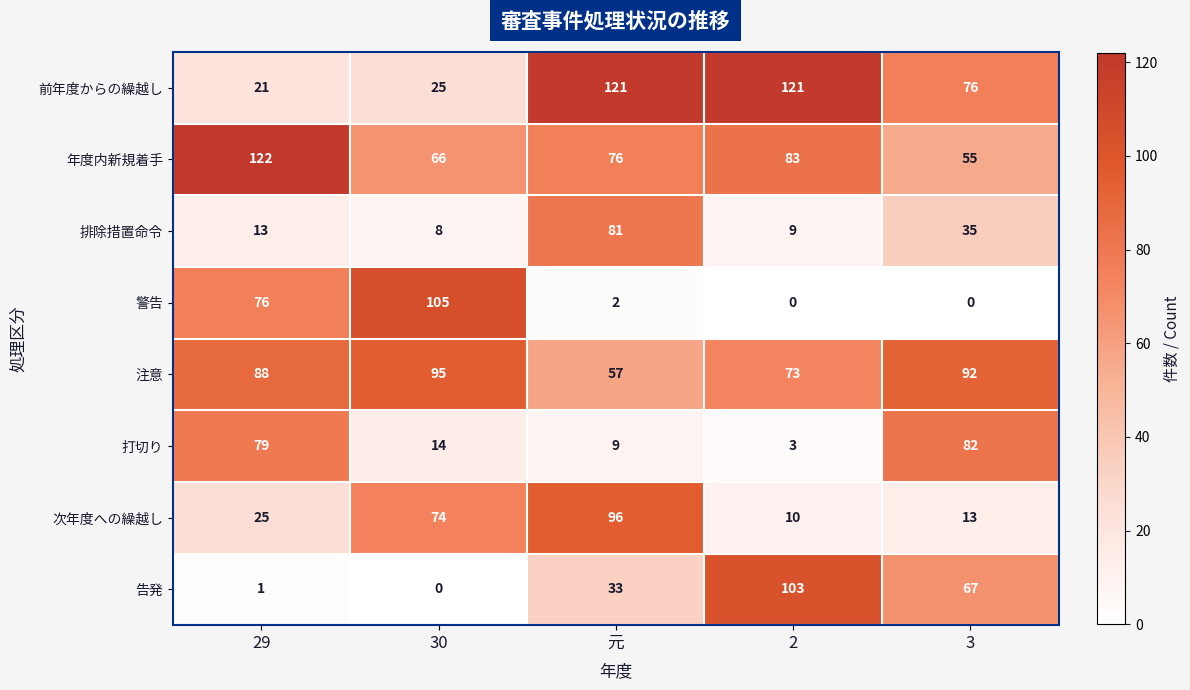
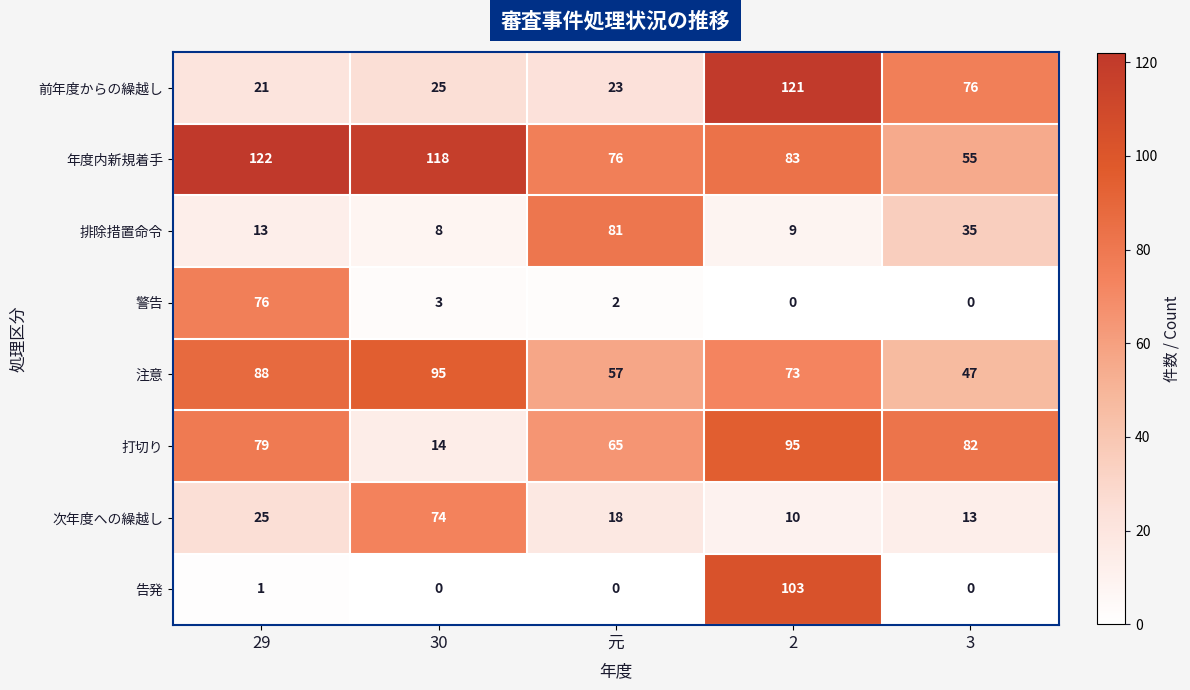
前年度からの繰越し, 元: 121 -> 23
年度内新規着手, 30: 66 -> 118
警告, 30: 105 -> 3
注意, 3: 92 -> 47
打切り, 元: 9 -> 65
打切り, 2: 3 -> 95
次年度への繰越し, 元: 96 -> 18
告発, 元: 33 -> 0
告発, 3: 67 -> 0
